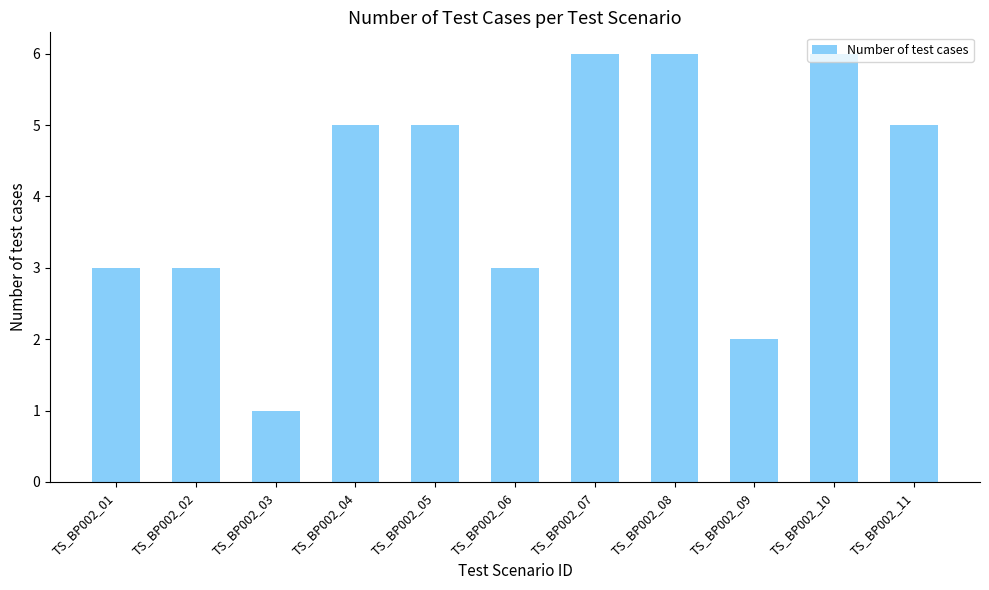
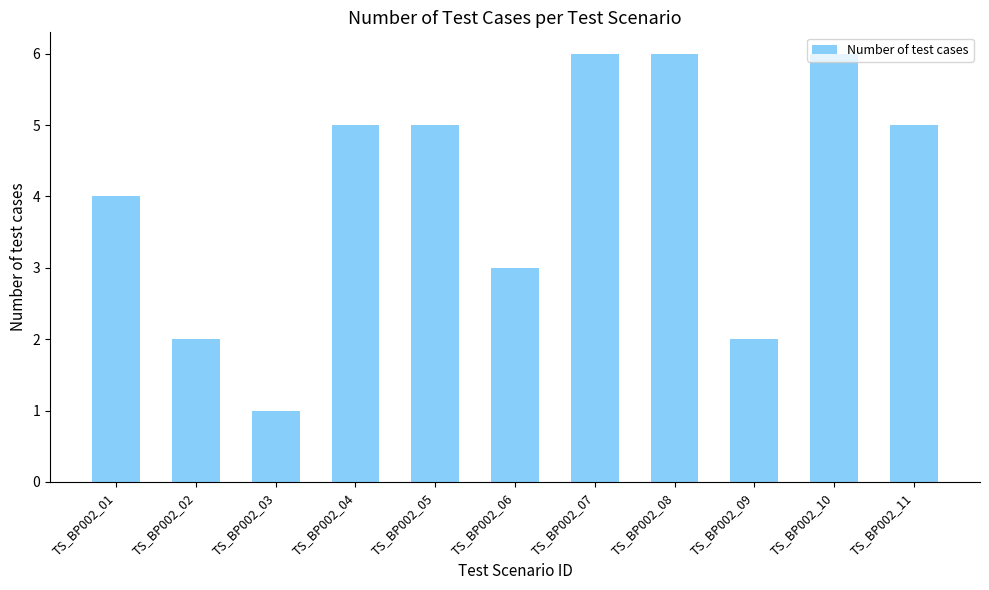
TS_BP002_01: 3 -> 4
TS_BP002_02: 3 -> 2
